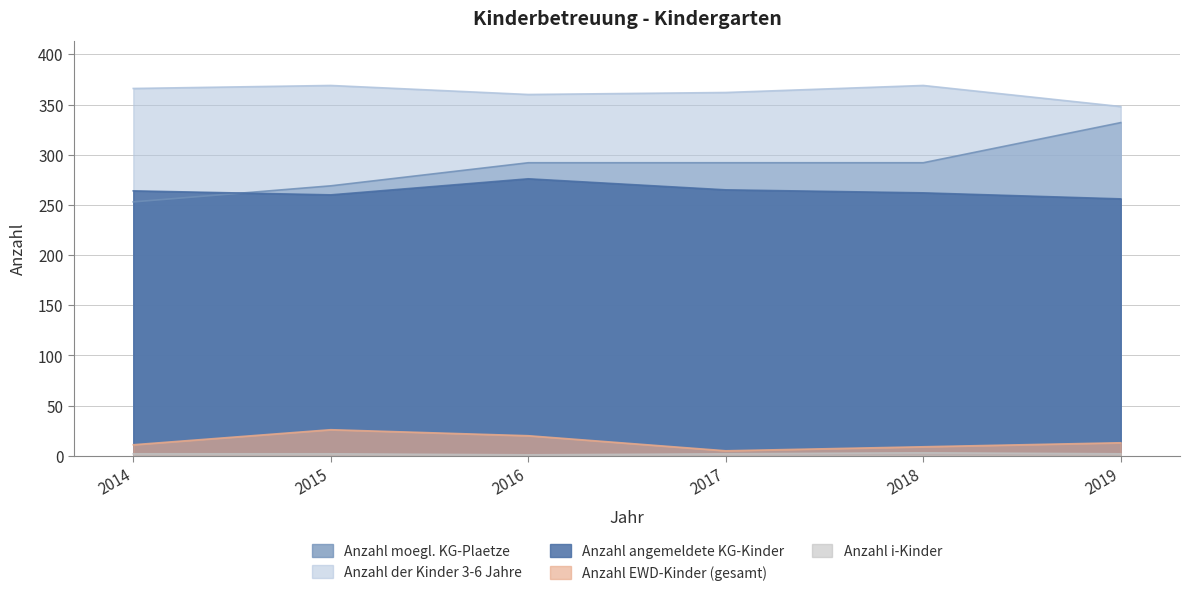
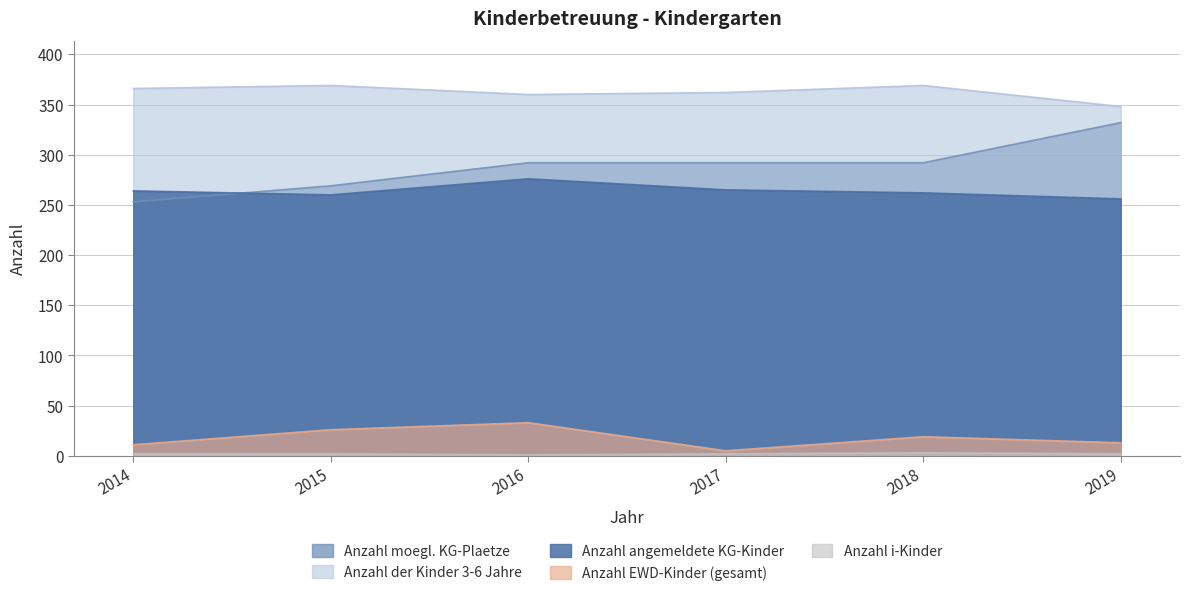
Anzahl EWD-Kinder (gesamt), 2016: 20 -> 33
Anzahl EWD-Kinder (gesamt), 2018: 9 -> 19
